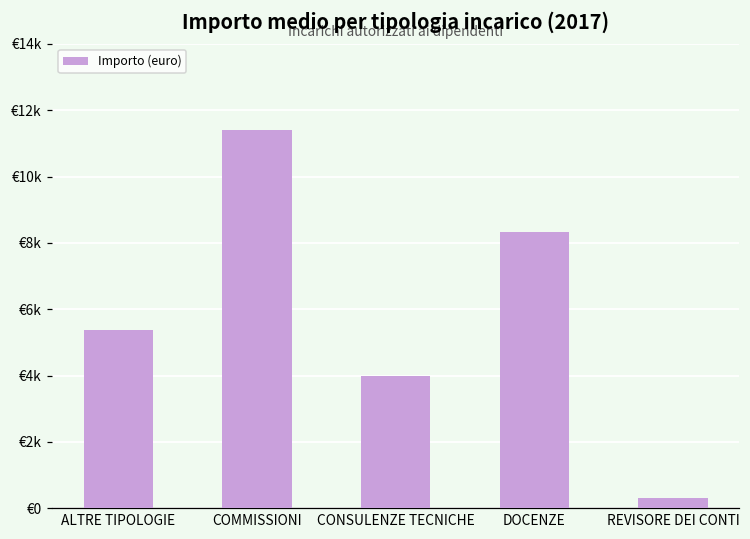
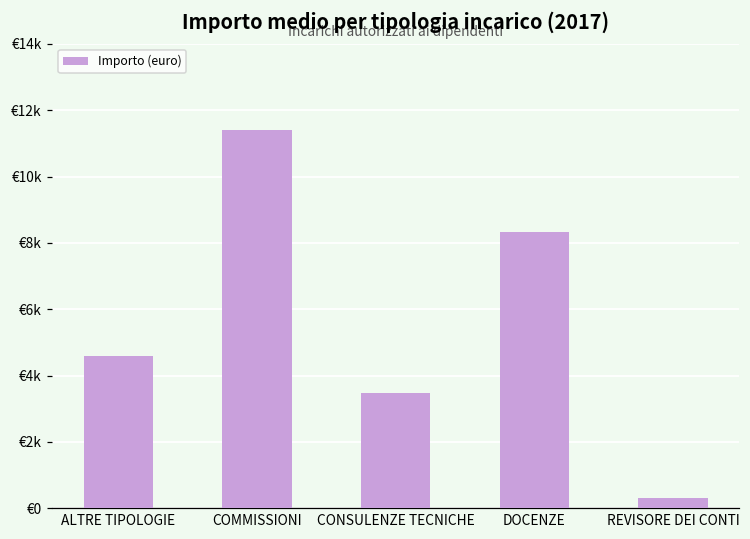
ALTRE TIPOLOGIE: €5400 -> €4600
CONSULENZE TECNICHE: €4000 -> €3500
